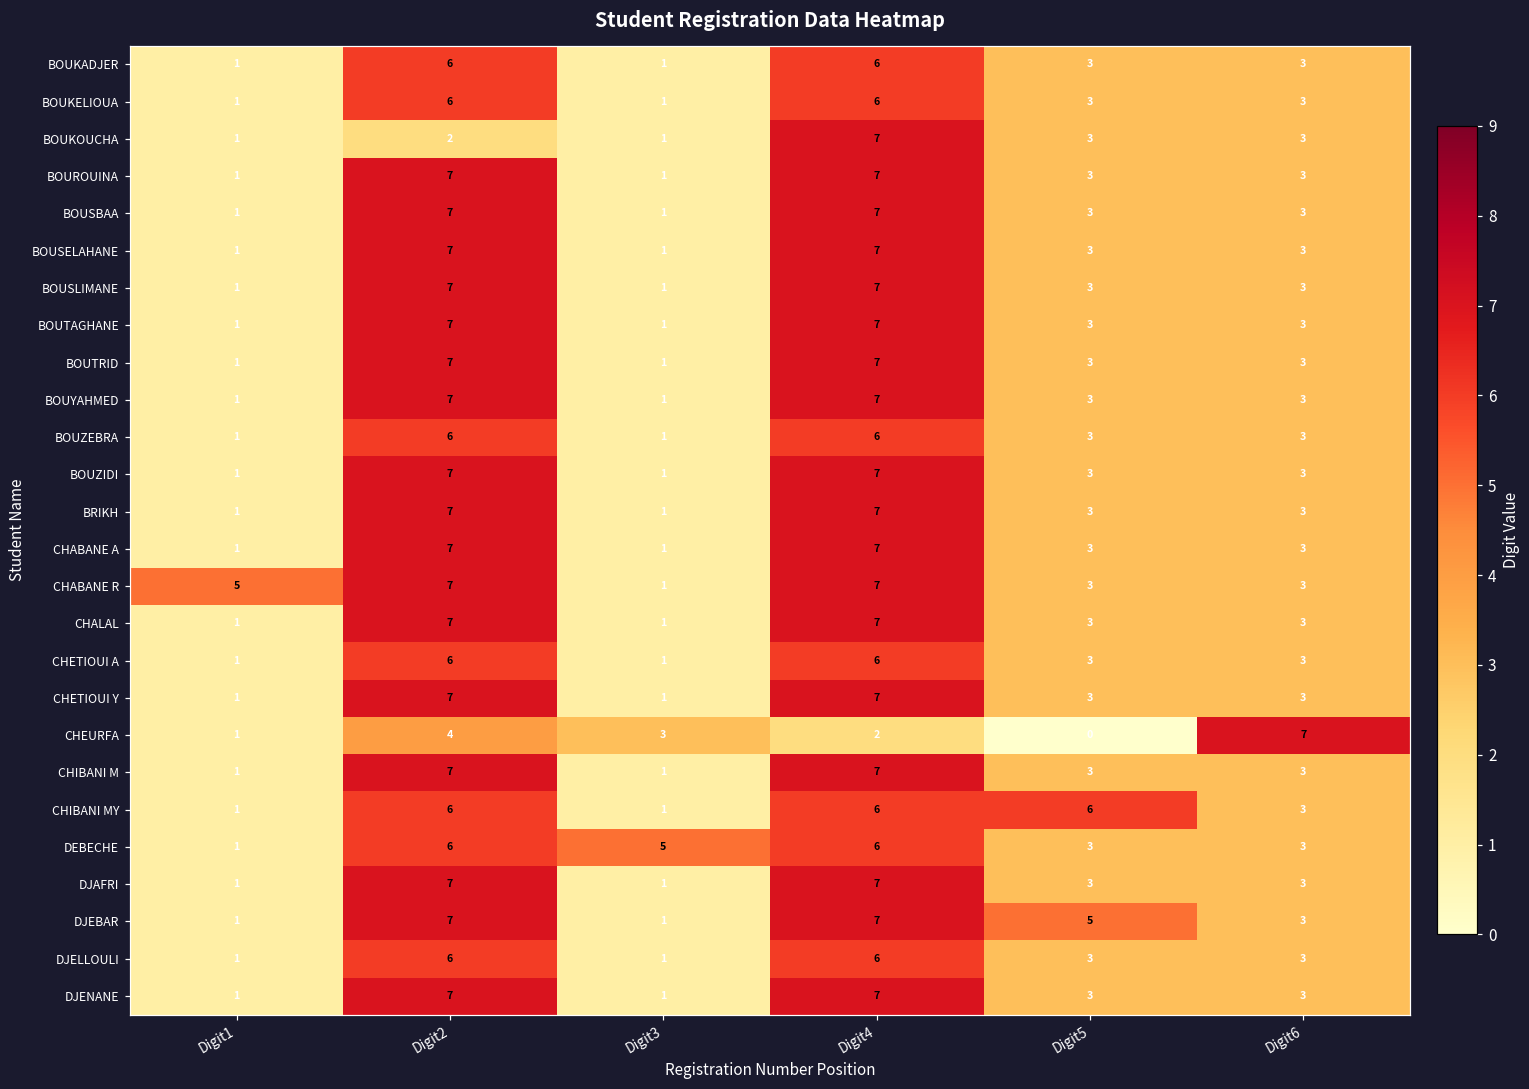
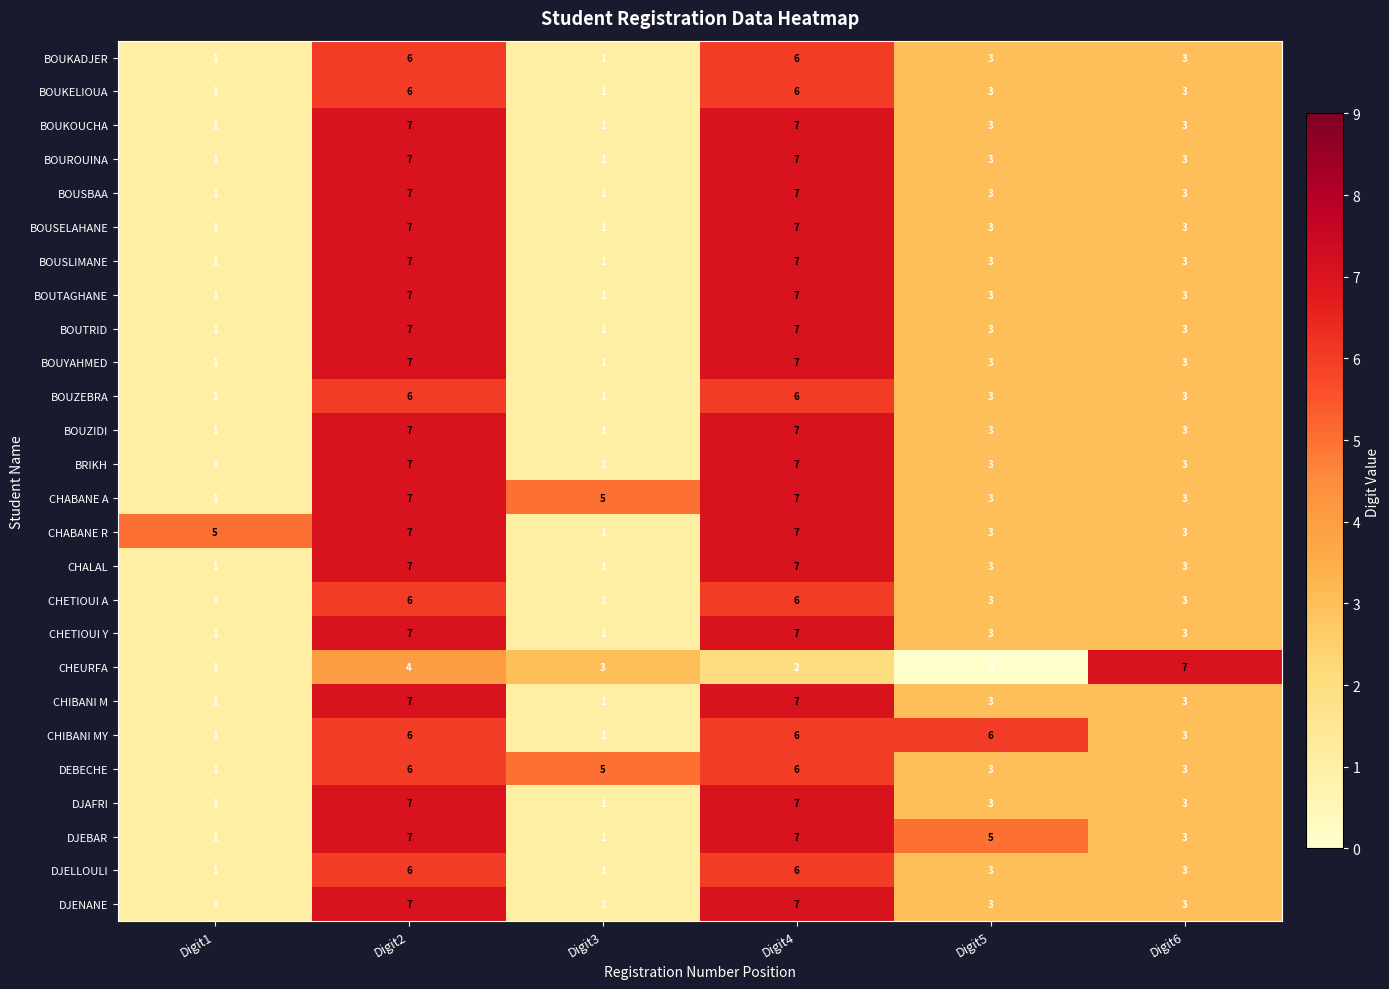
BOUKOUCHA, Digit2: 2 -> 7
CHABANE A, Digit3: 1 -> 5
